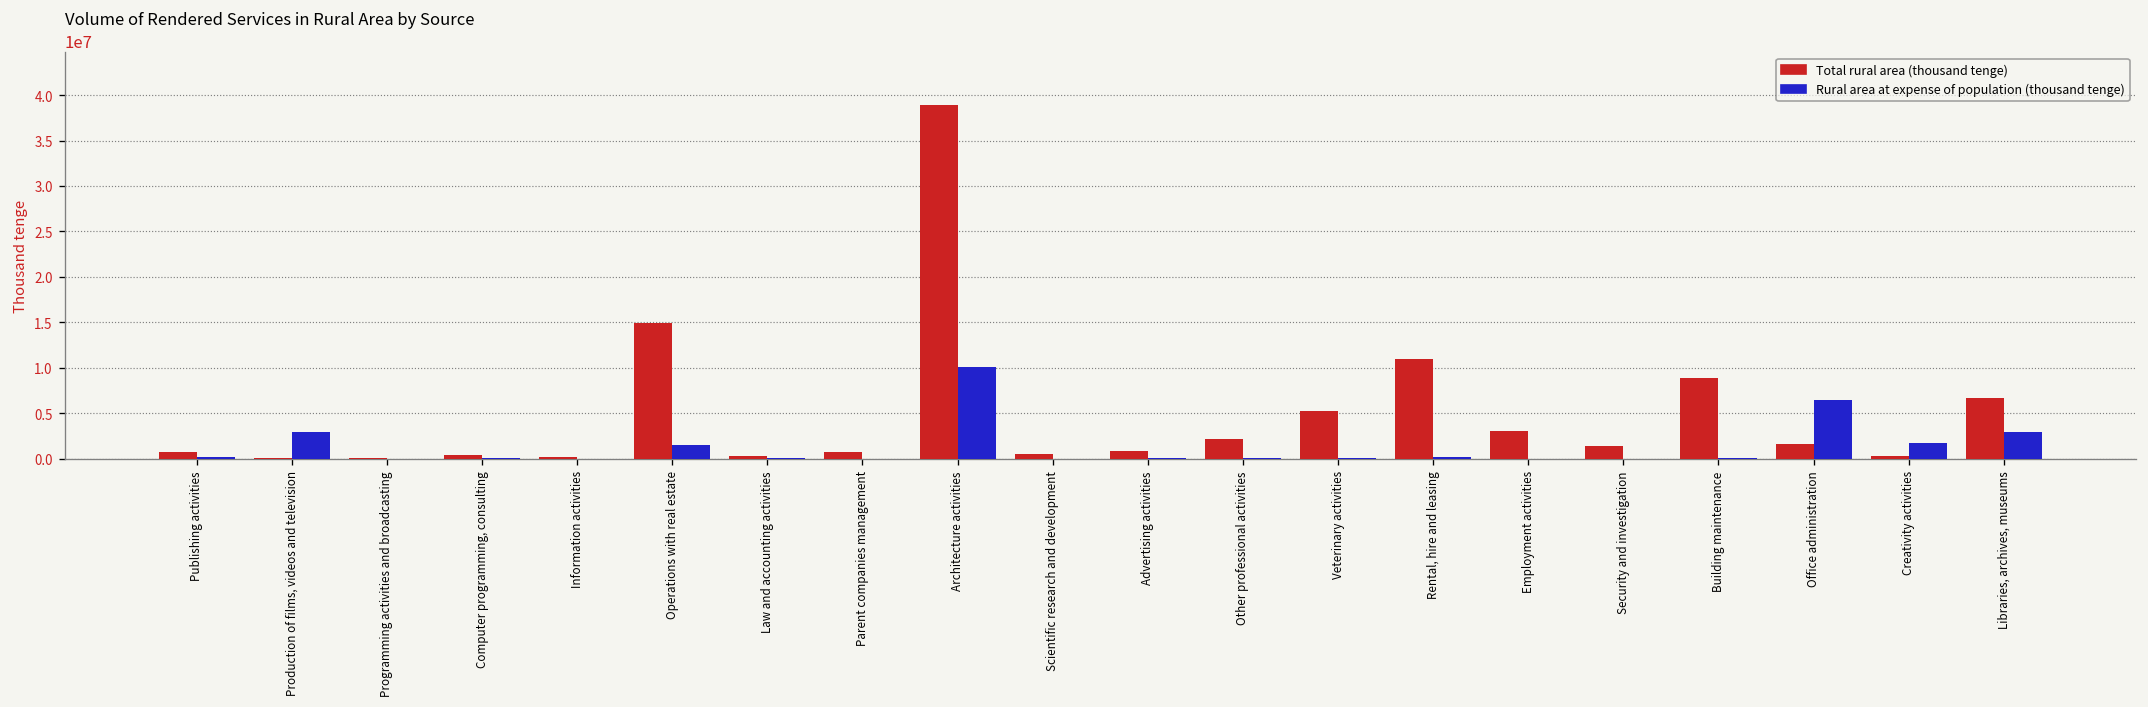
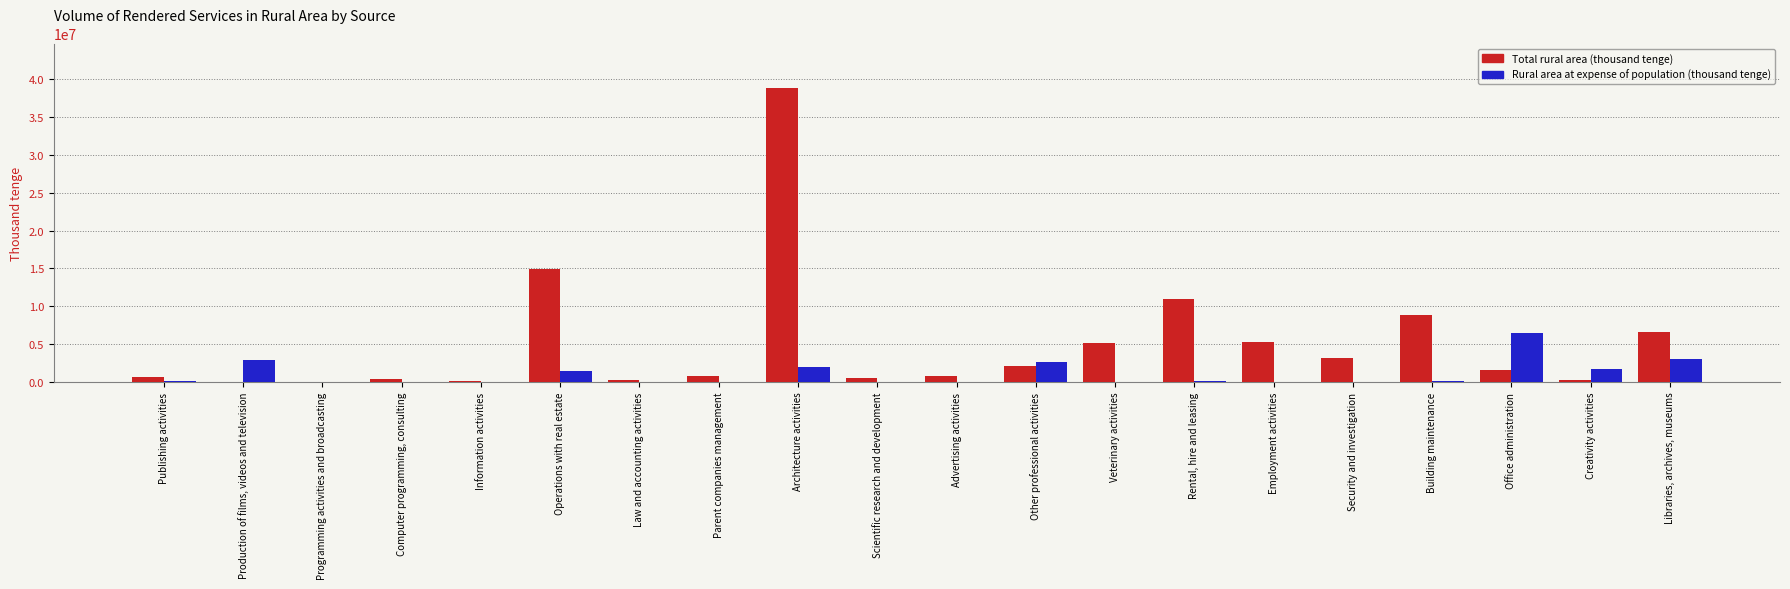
Rural area at expense of population (thousand tenge), Architecture activities: 10000000 -> 2000000
Rural area at expense of population (thousand tenge), Other professional activities: 0 -> 3000000
Total rural area (thousand tenge), Employment activities: 3000000 -> 5000000
Total rural area (thousand tenge), Security and investigation: 1000000 -> 3000000
